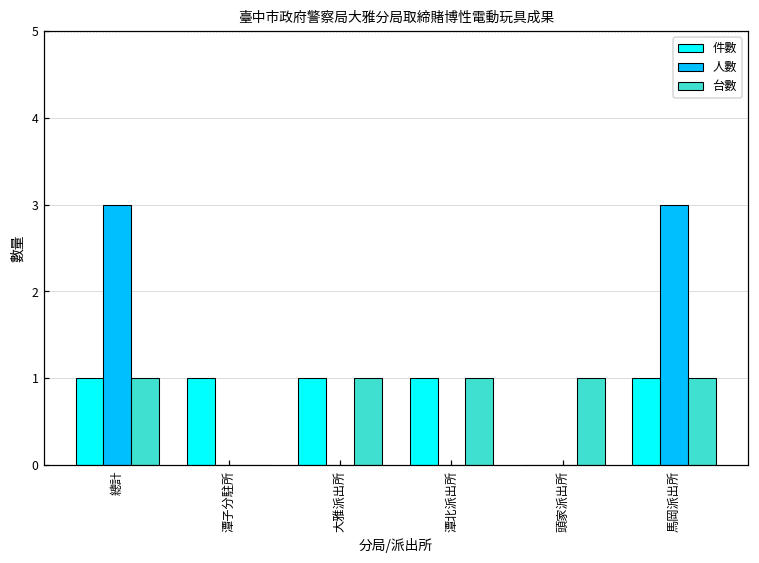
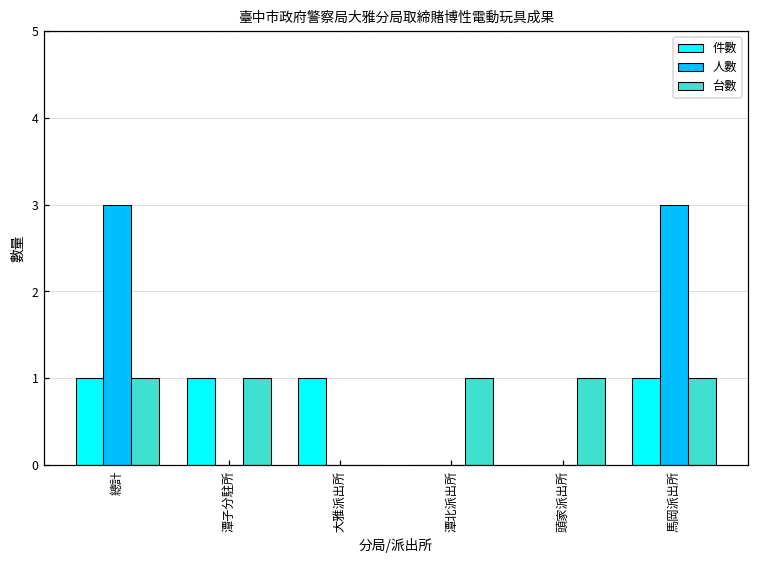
台數, 潭子分駐所: 0 -> 1
台數, 大雅派出所: 1 -> 0
件數, 潭北派出所: 1 -> 0
